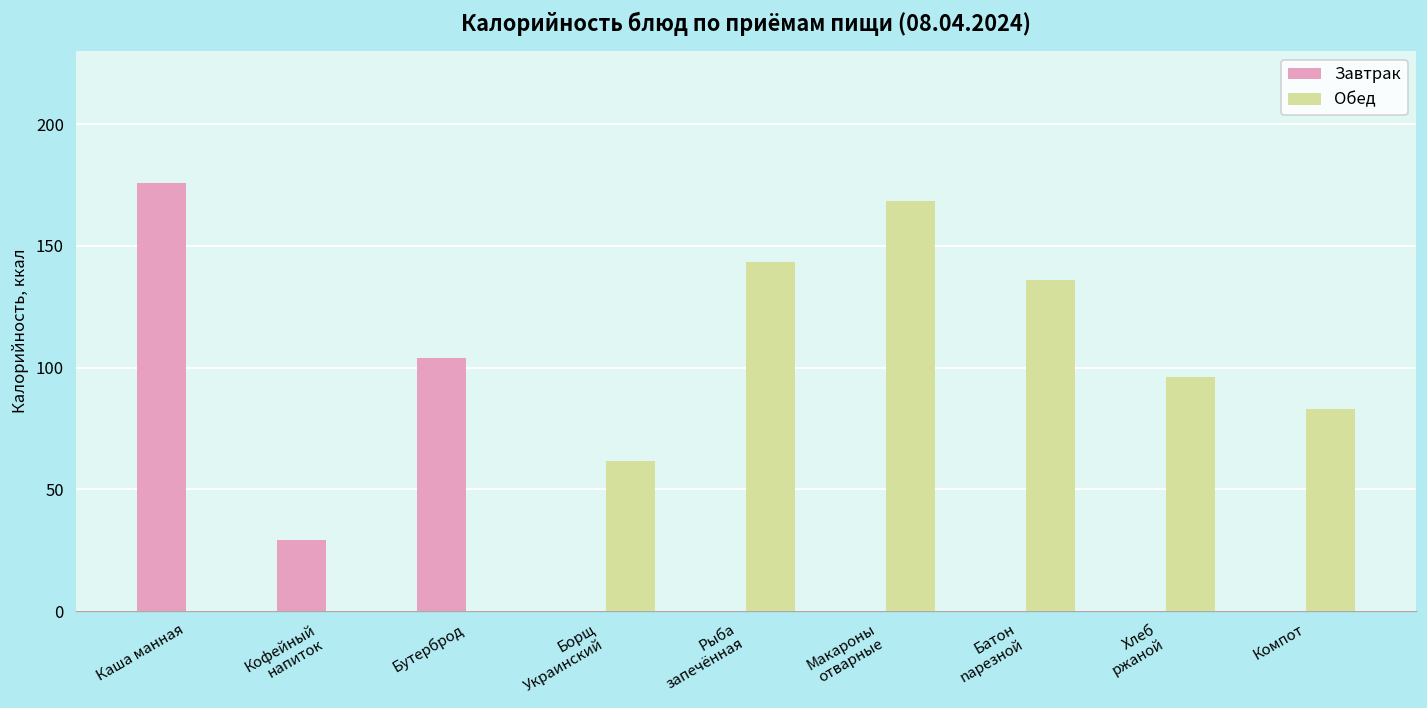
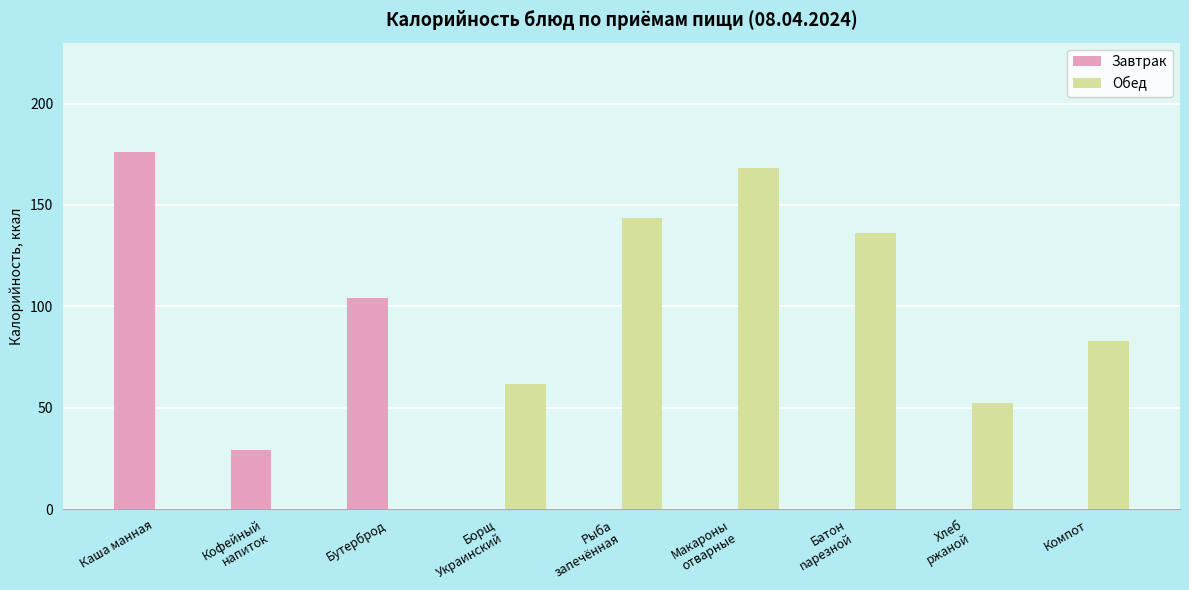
Обед, Хлеб ржаной: 96 -> 52
